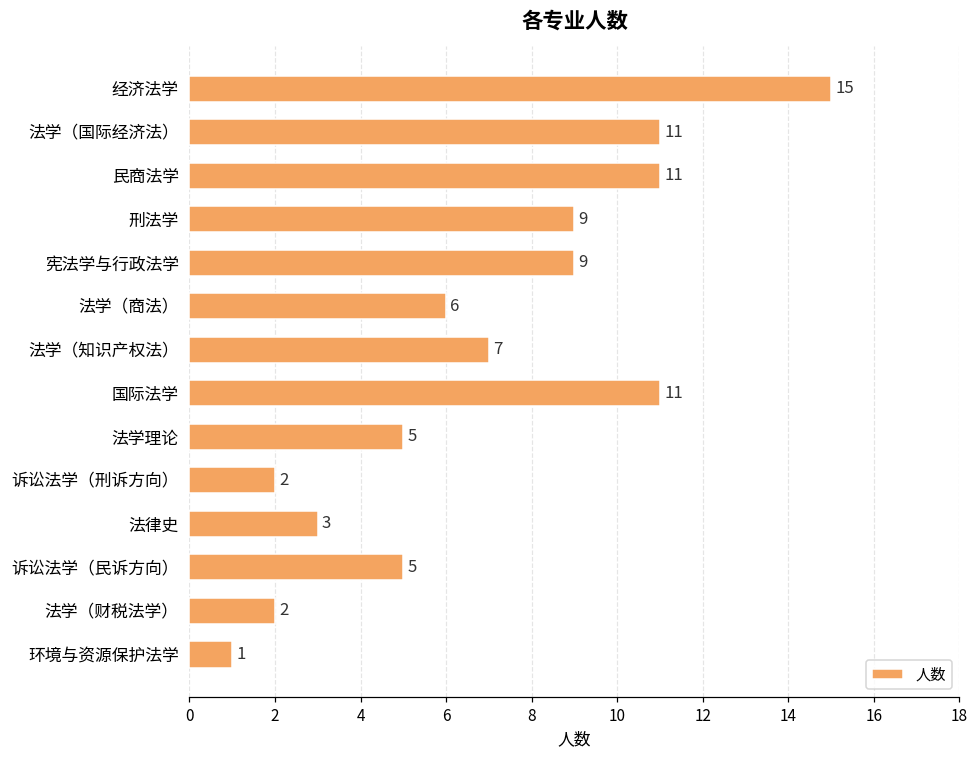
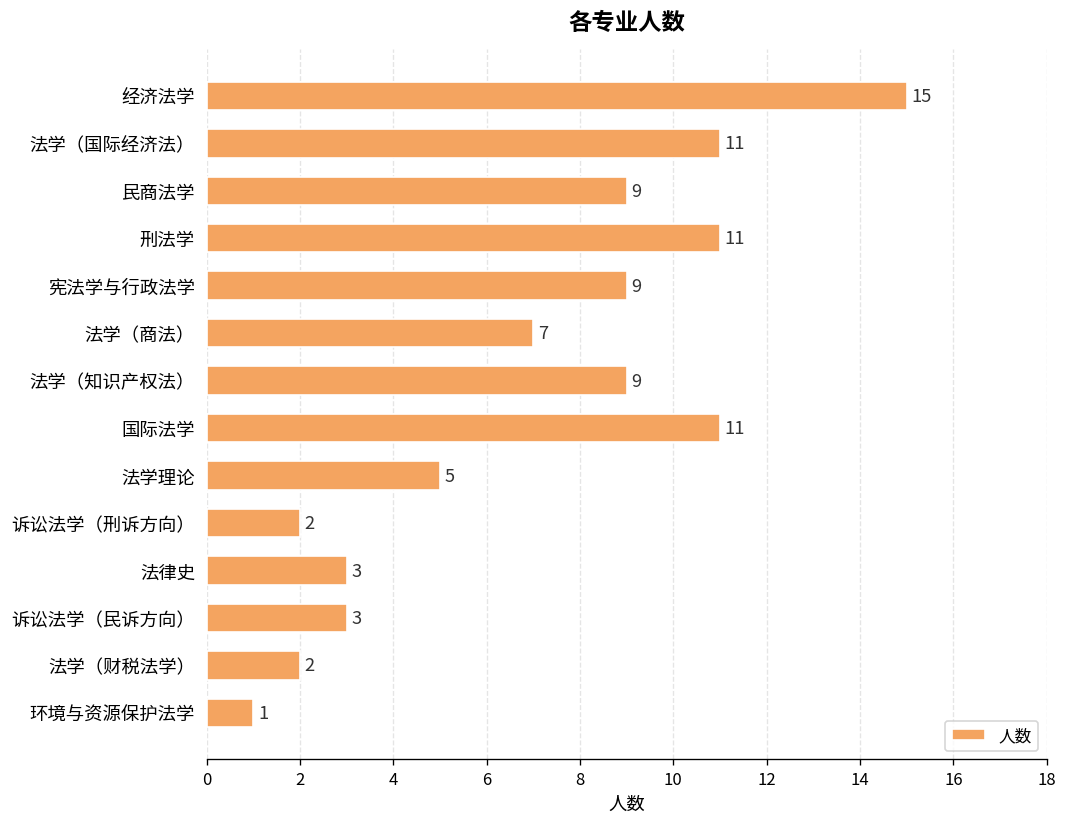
民商法学: 11 -> 9
刑法学: 9 -> 11
法学（商法）: 6 -> 7
法学（知识产权法）: 7 -> 9
诉讼法学（民诉方向）: 5 -> 3
